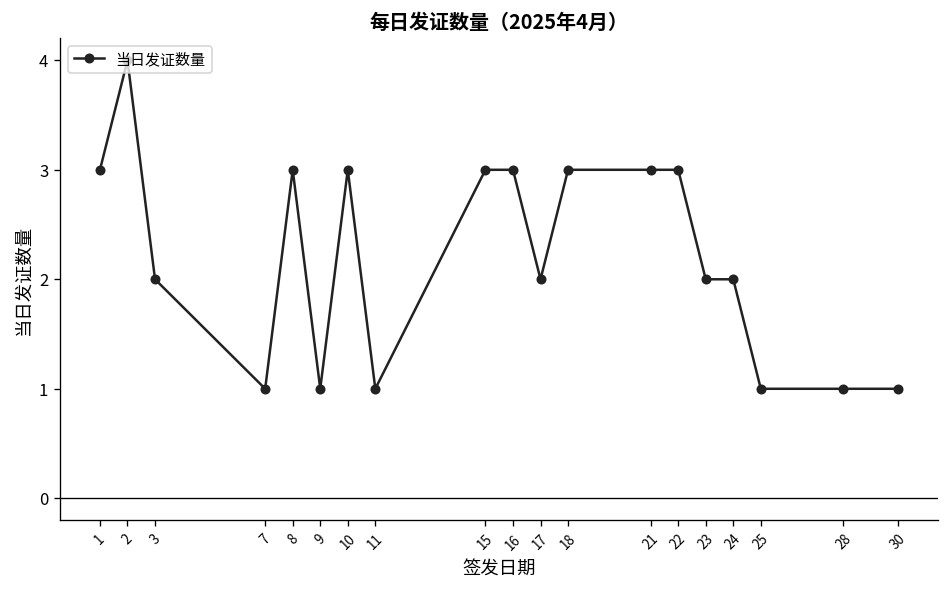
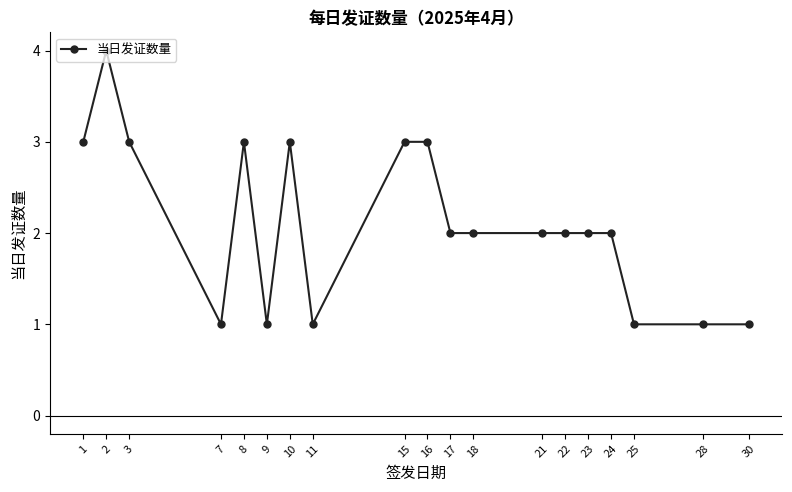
3: 2 -> 3
18: 3 -> 2
21: 3 -> 2
22: 3 -> 2
